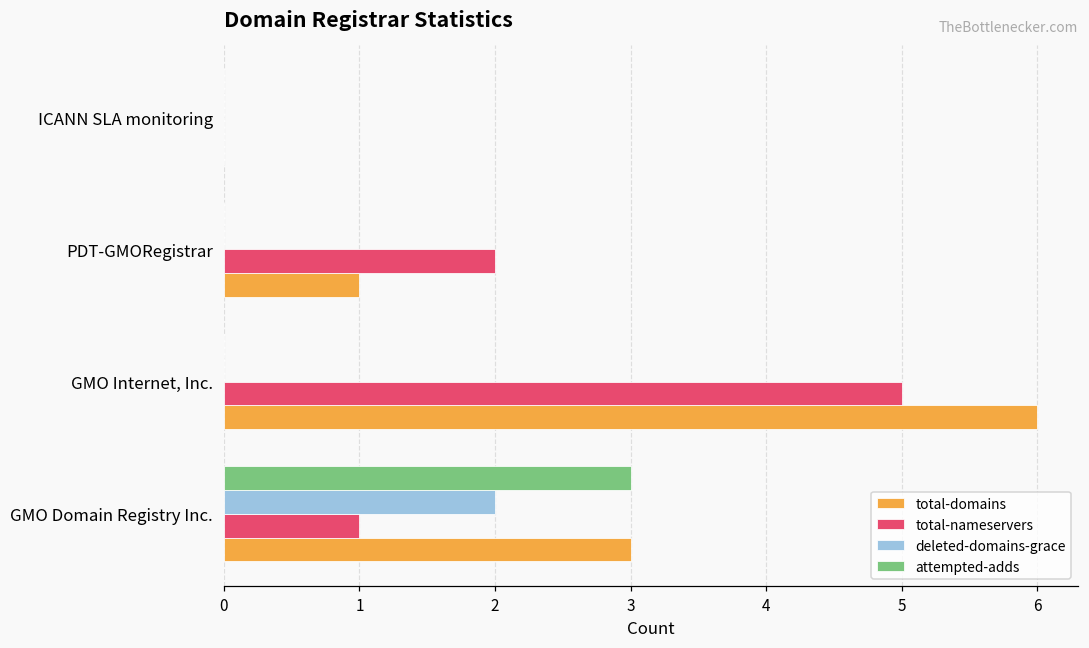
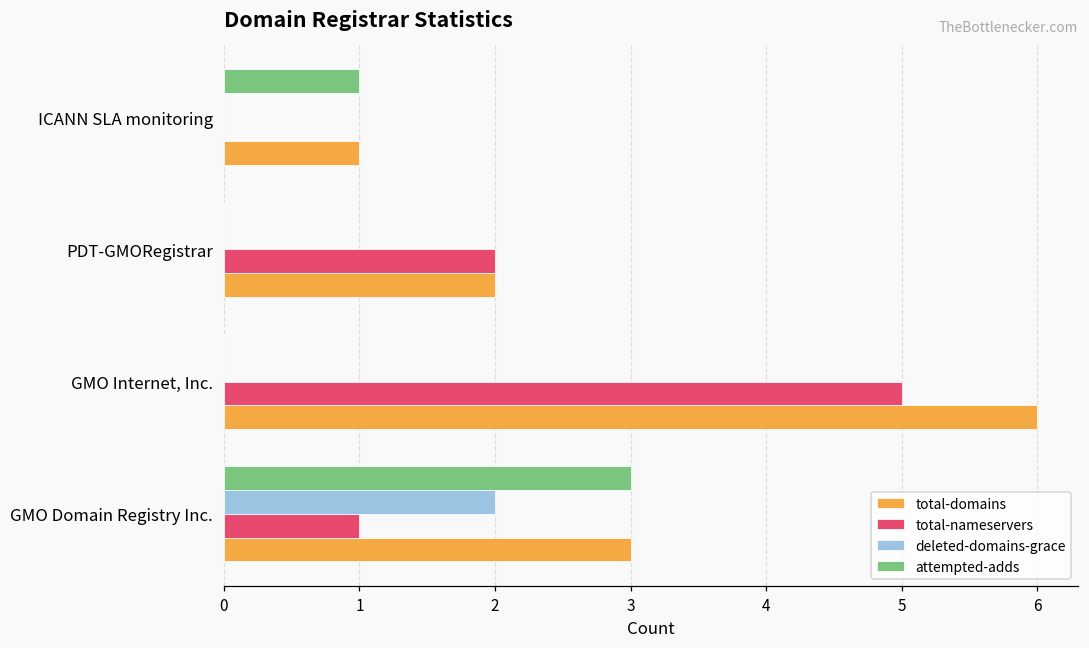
attempted-adds, ICANN SLA monitoring: 0 -> 1
total-domains, ICANN SLA monitoring: 0 -> 1
total-domains, PDT-GMORegistrar: 1 -> 2
